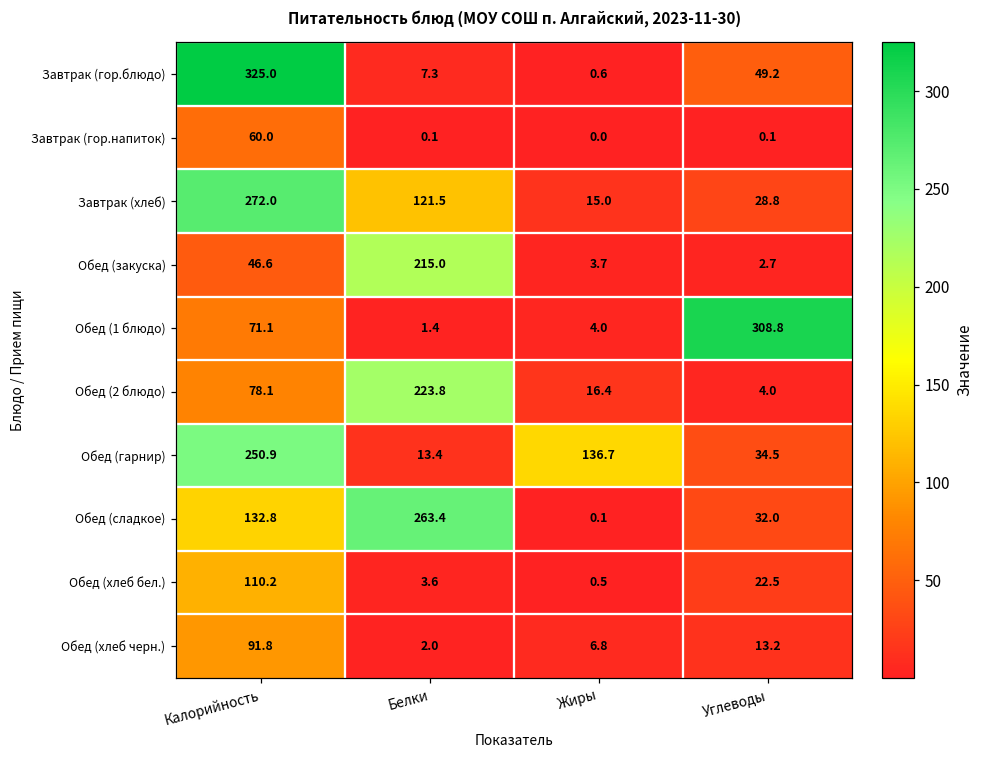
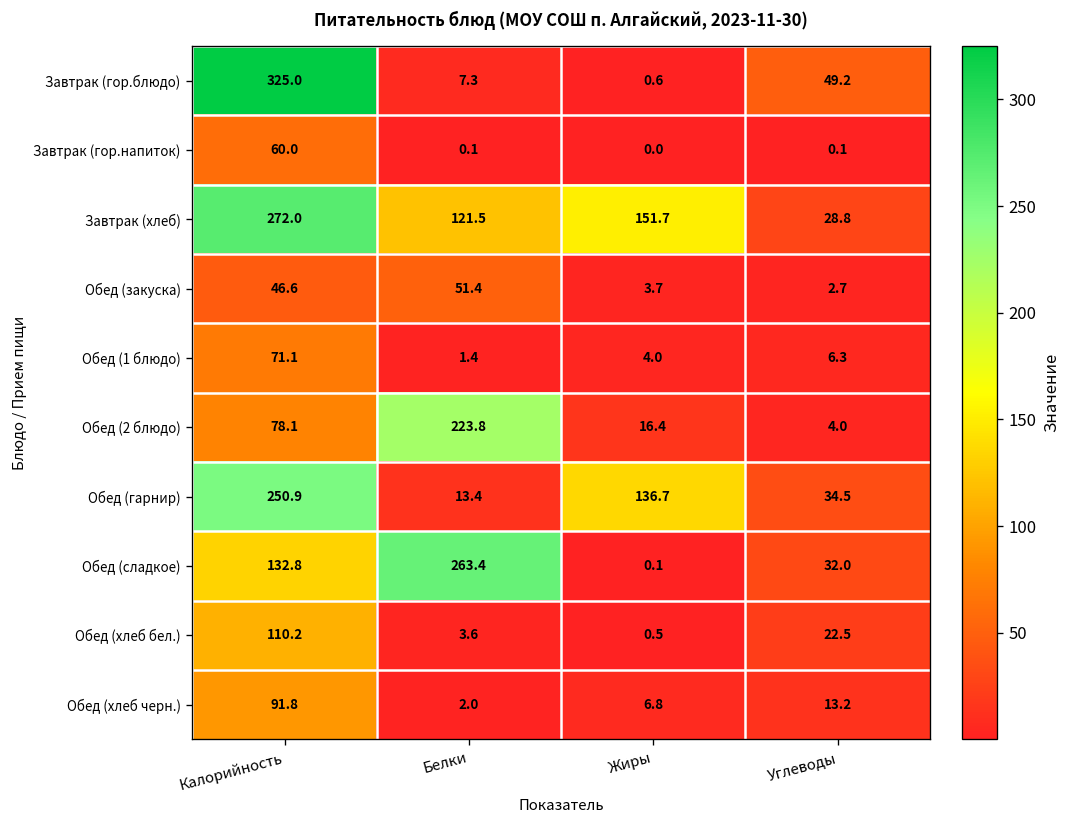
Завтрак (хлеб), Жиры: 15.0 -> 151.7
Обед (закуска), Белки: 215.0 -> 51.4
Обед (1 блюдо), Углеводы: 308.8 -> 6.3
